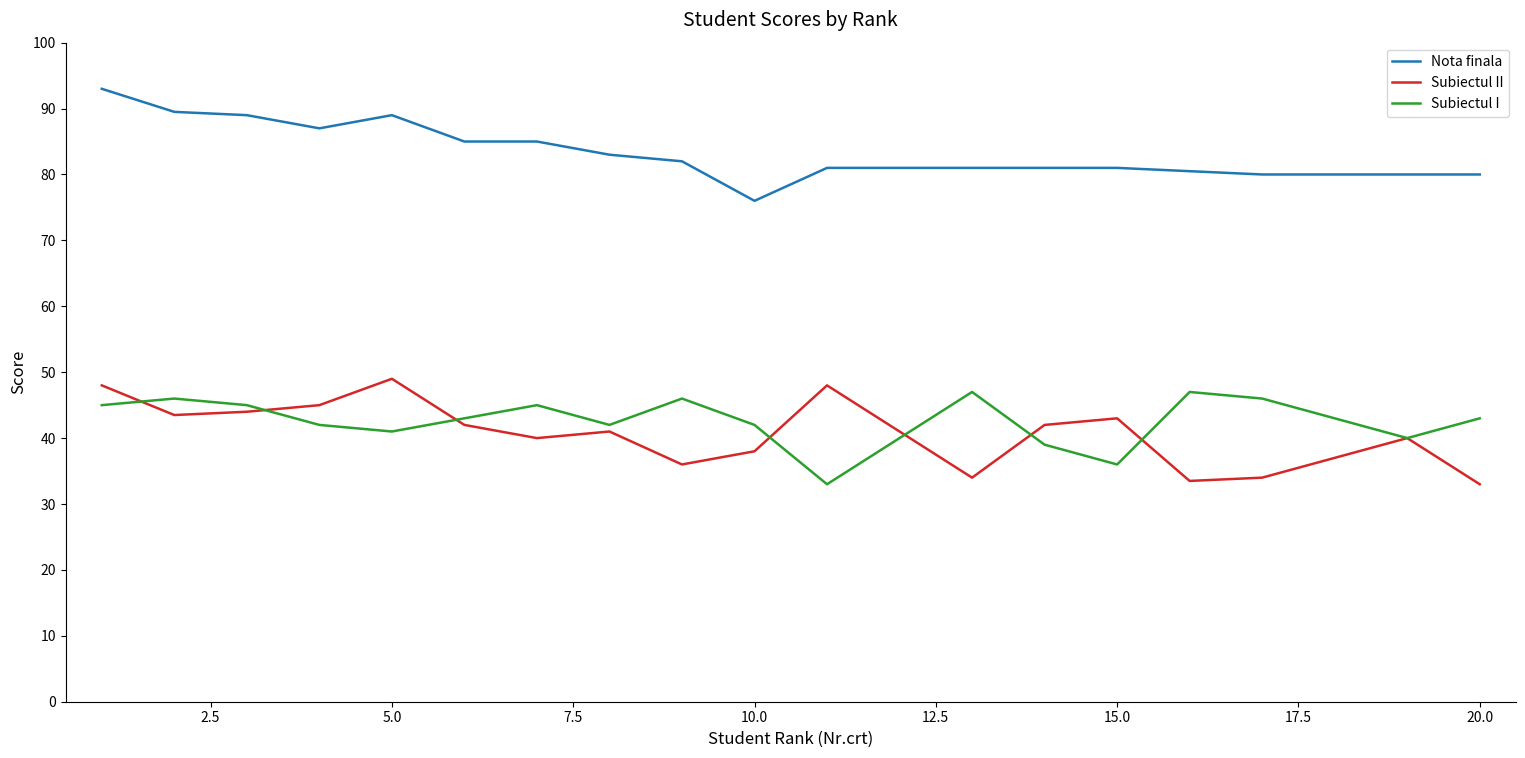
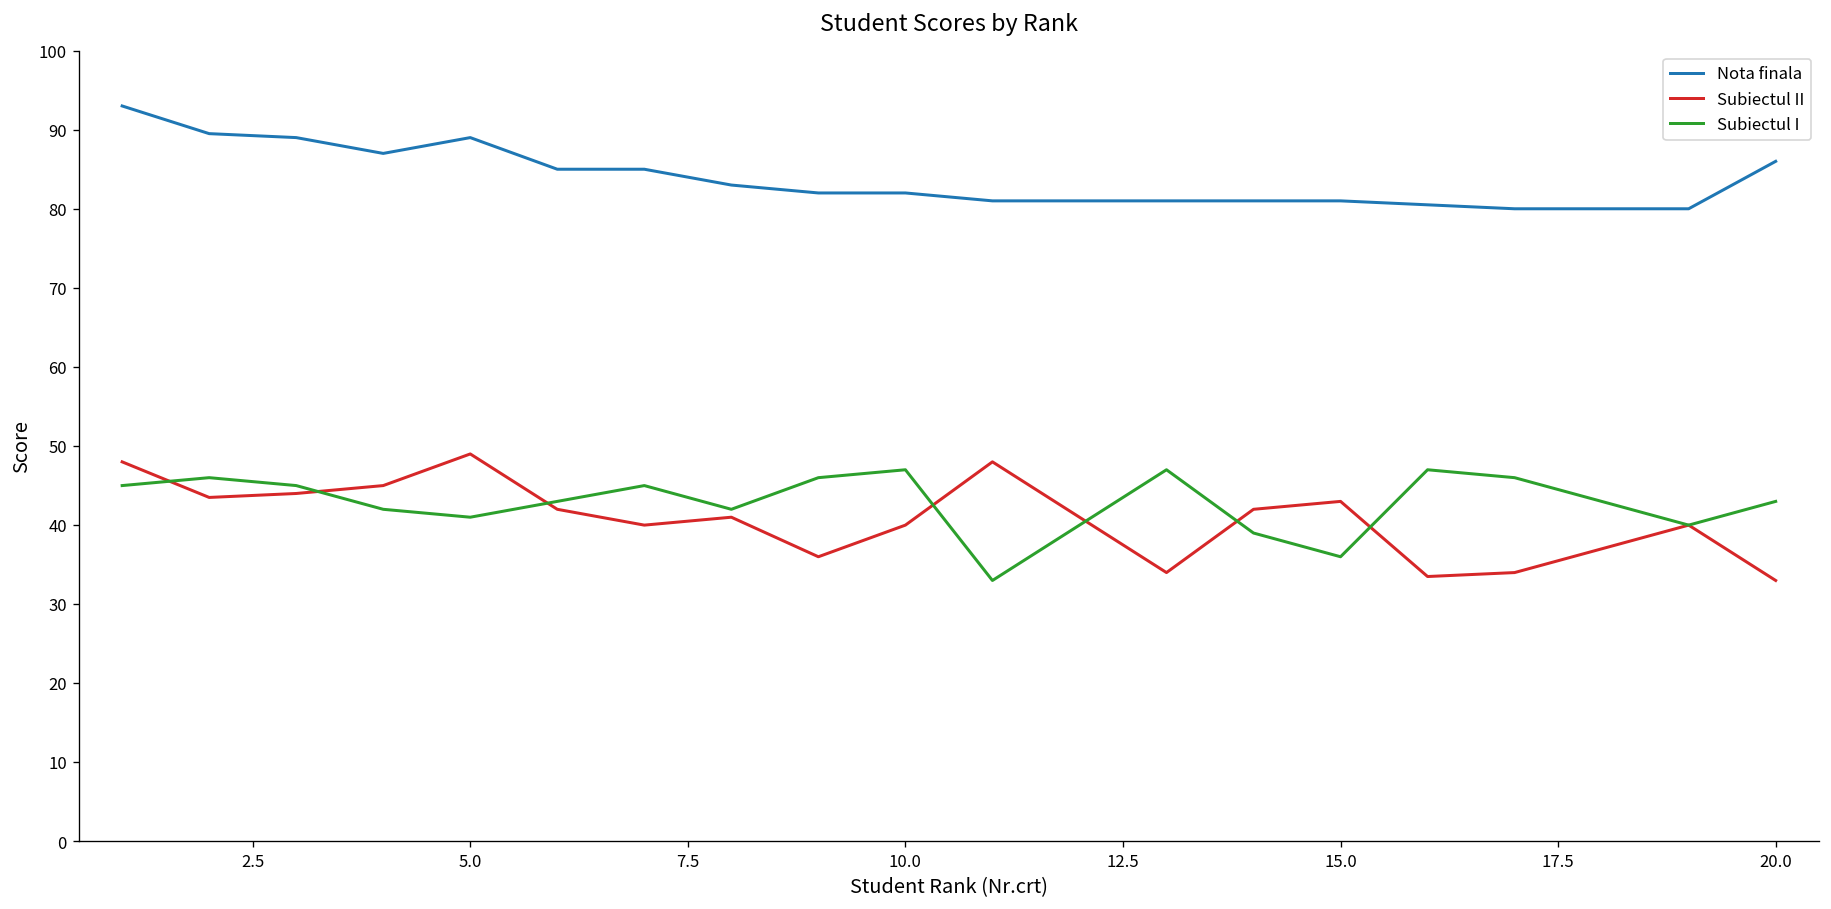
Nota finala, 10.0: 76 -> 82
Subiectul II, 10.0: 38 -> 40
Subiectul I, 10.0: 42 -> 47
Nota finala, 20.0: 80 -> 86
